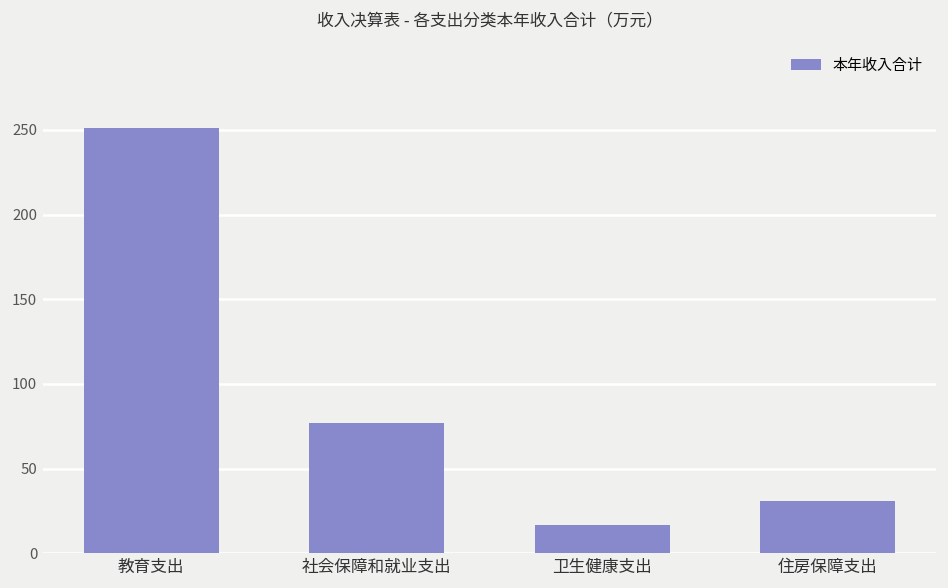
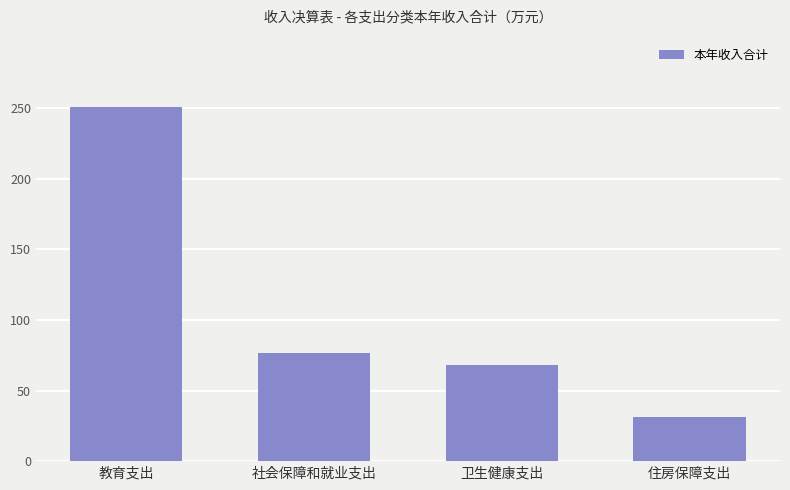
卫生健康支出: 17 -> 68
